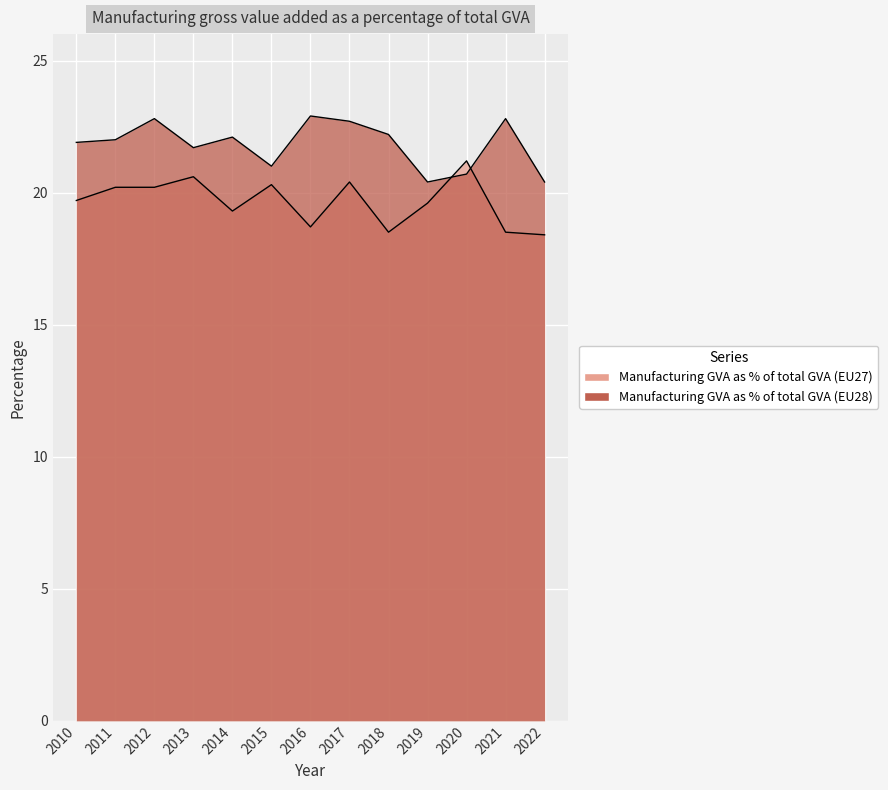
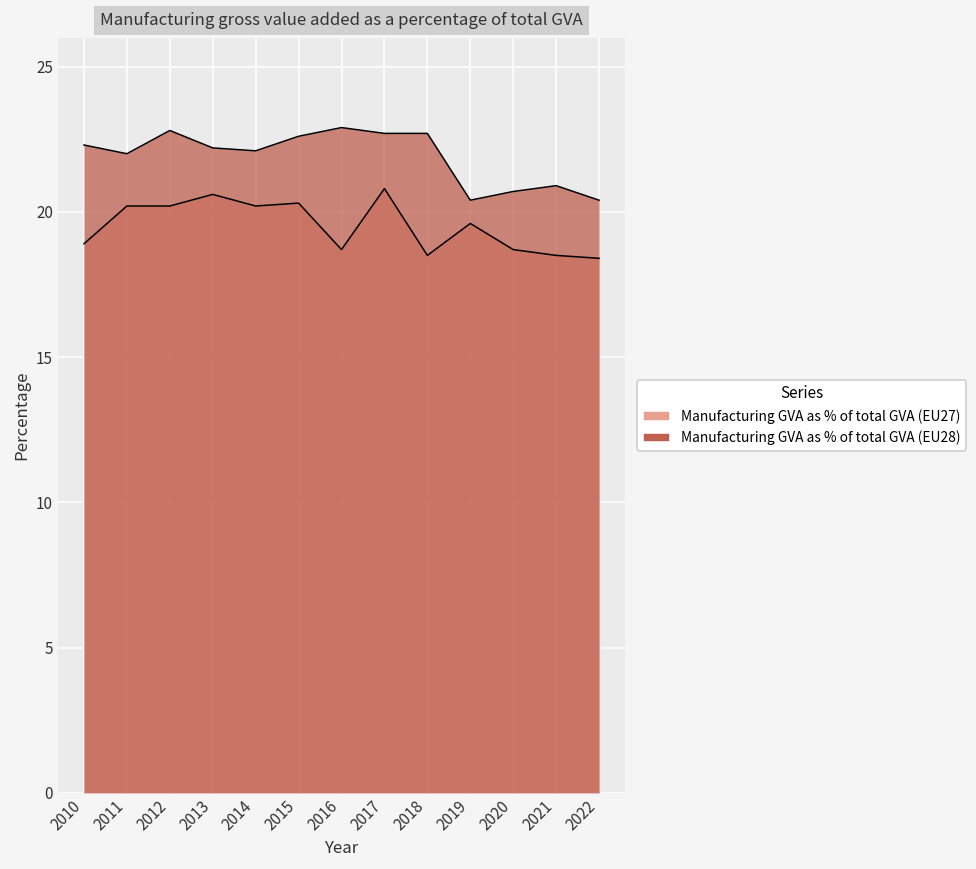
Manufacturing GVA as % of total GVA (EU27), 2010: 19.7 -> 18.9
Manufacturing GVA as % of total GVA (EU28), 2010: 21.9 -> 22.3
Manufacturing GVA as % of total GVA (EU28), 2013: 21.7 -> 22.2
Manufacturing GVA as % of total GVA (EU27), 2014: 19.3 -> 20.2
Manufacturing GVA as % of total GVA (EU28), 2015: 21.0 -> 22.6
Manufacturing GVA as % of total GVA (EU27), 2017: 20.4 -> 20.8
Manufacturing GVA as % of total GVA (EU28), 2018: 22.2 -> 22.7
Manufacturing GVA as % of total GVA (EU27), 2020: 21.2 -> 18.7
Manufacturing GVA as % of total GVA (EU28), 2021: 22.8 -> 20.9
